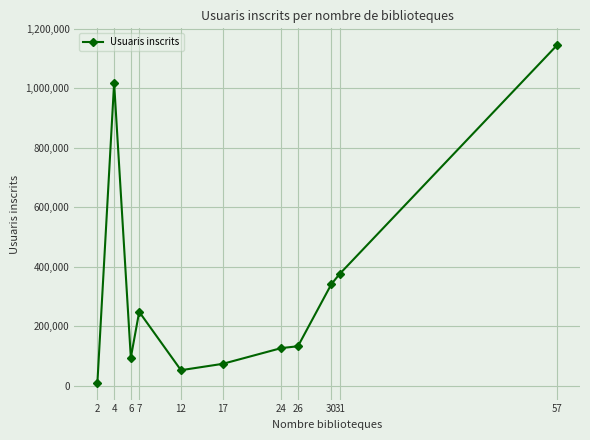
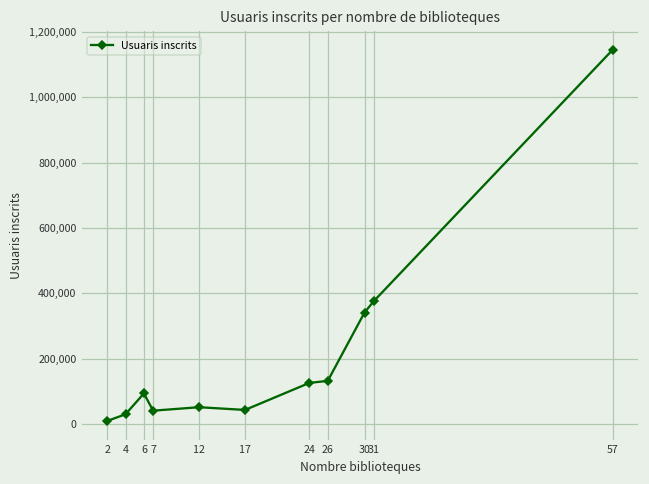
4: 1,020,000 -> 30,000
7: 250,000 -> 40,000
17: 70,000 -> 40,000
